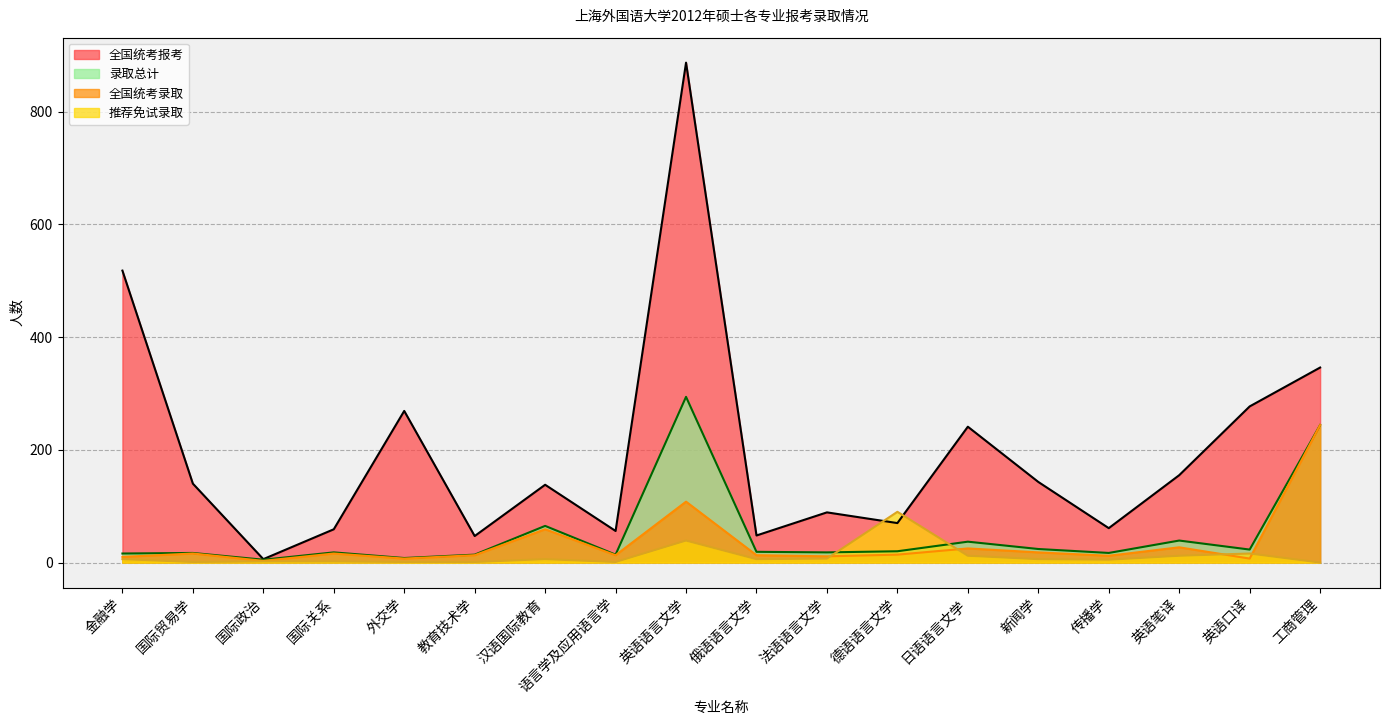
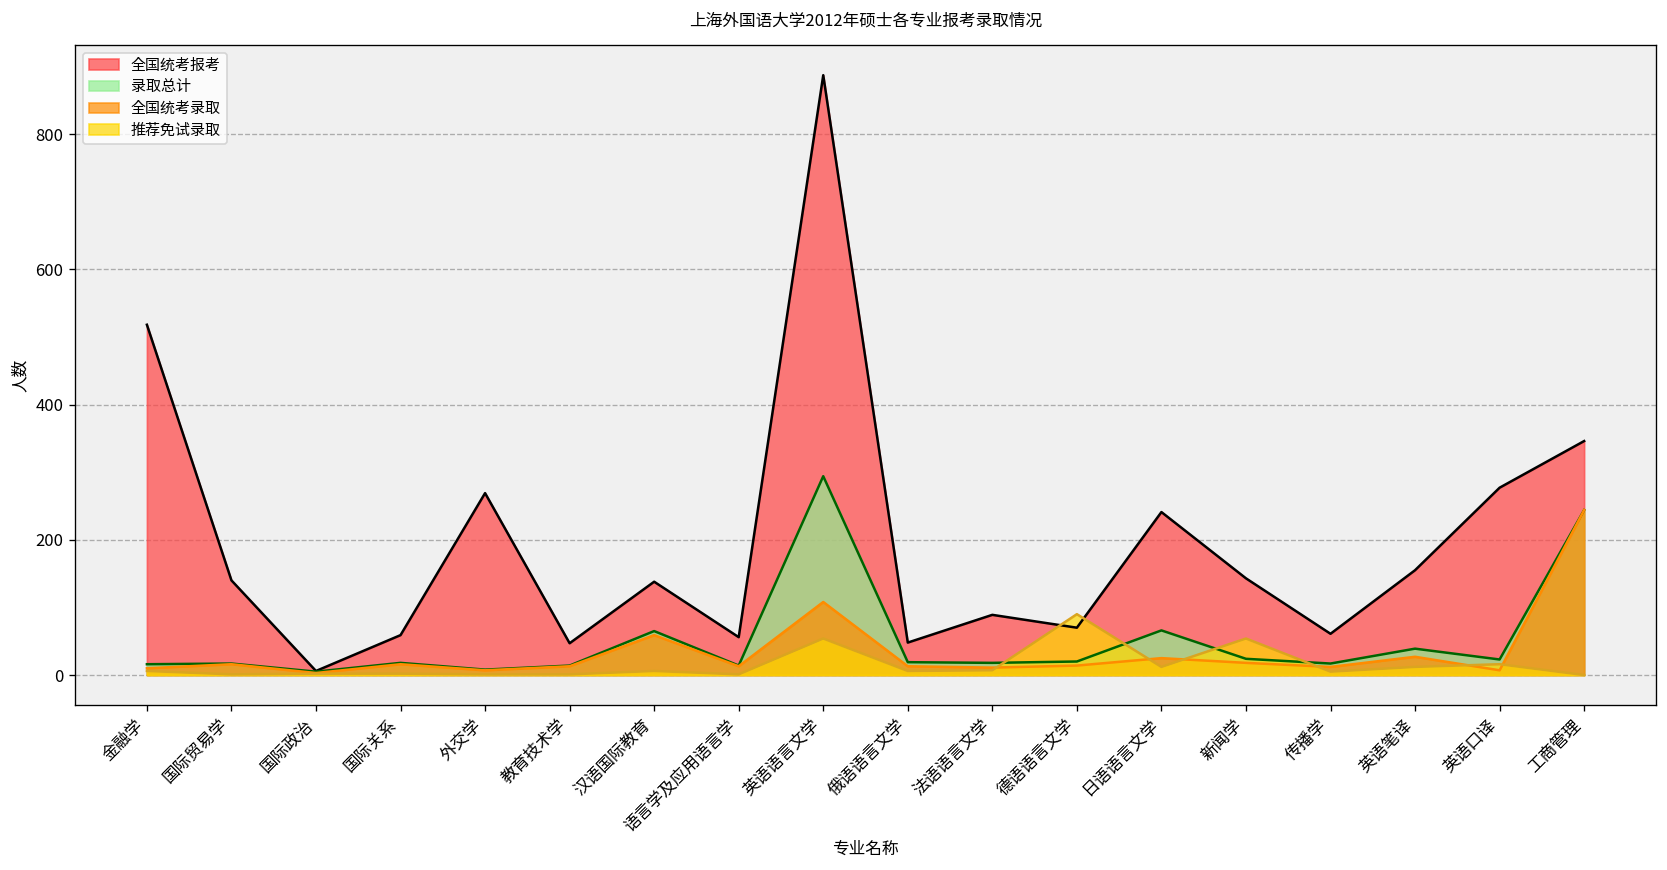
推荐免试录取, 英语语言文学: 40 -> 50
录取总计, 日语语言文学: 40 -> 70
推荐免试录取, 新闻学: 10 -> 50
